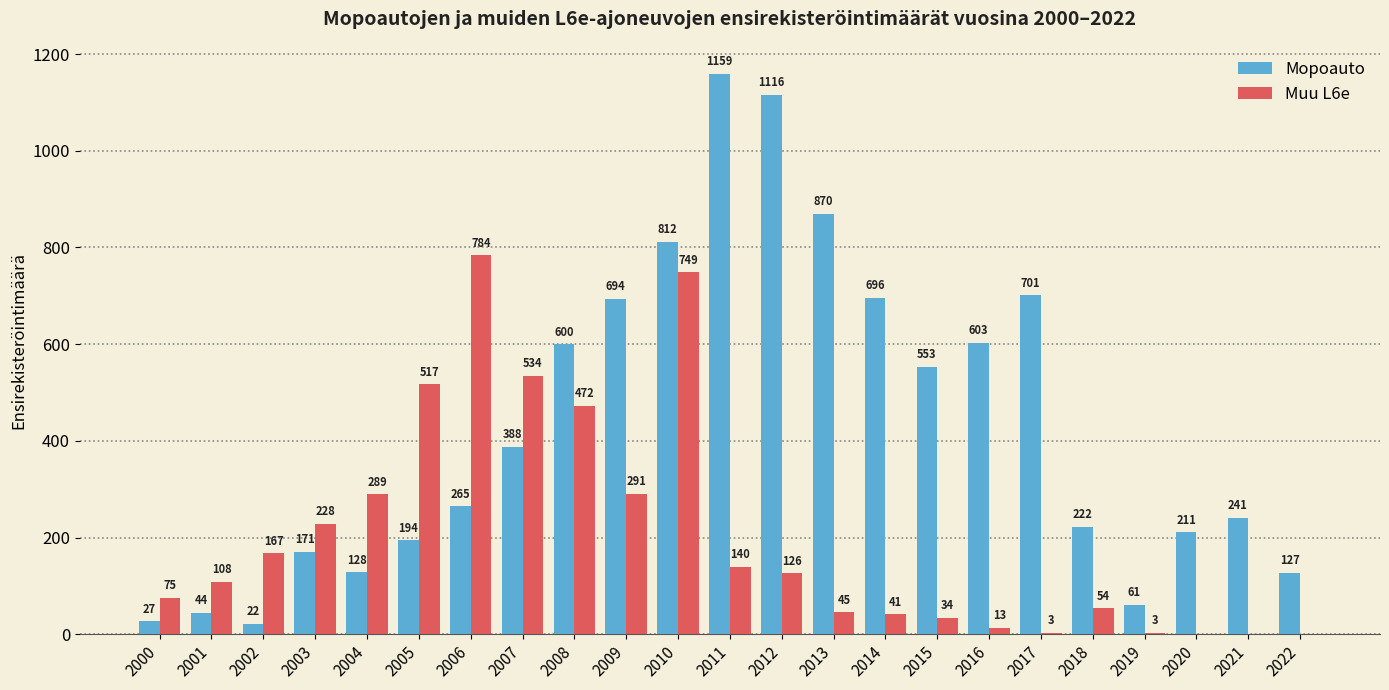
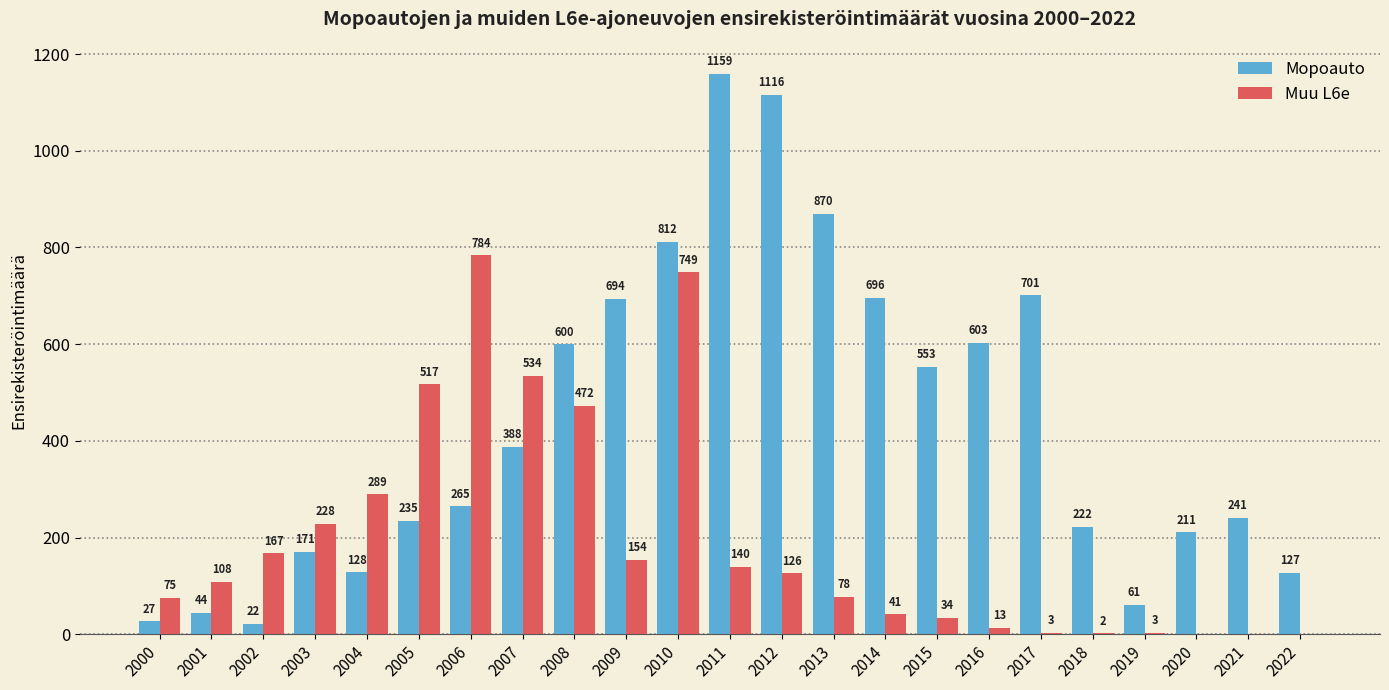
Mopoauto, 2005: 194 -> 235
Muu L6e, 2009: 291 -> 154
Muu L6e, 2013: 45 -> 78
Muu L6e, 2018: 54 -> 2
